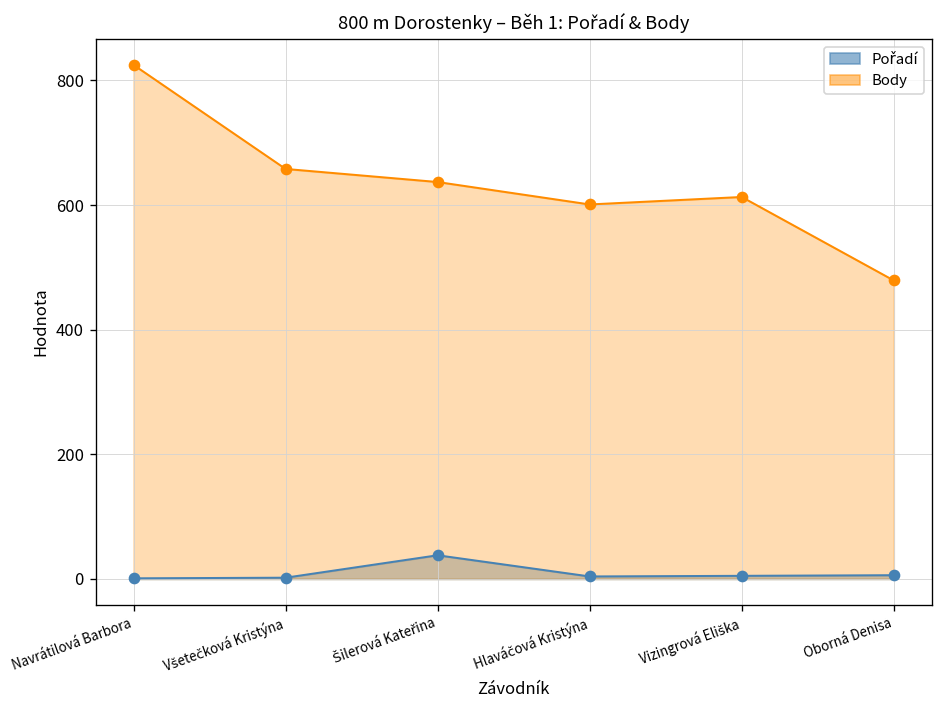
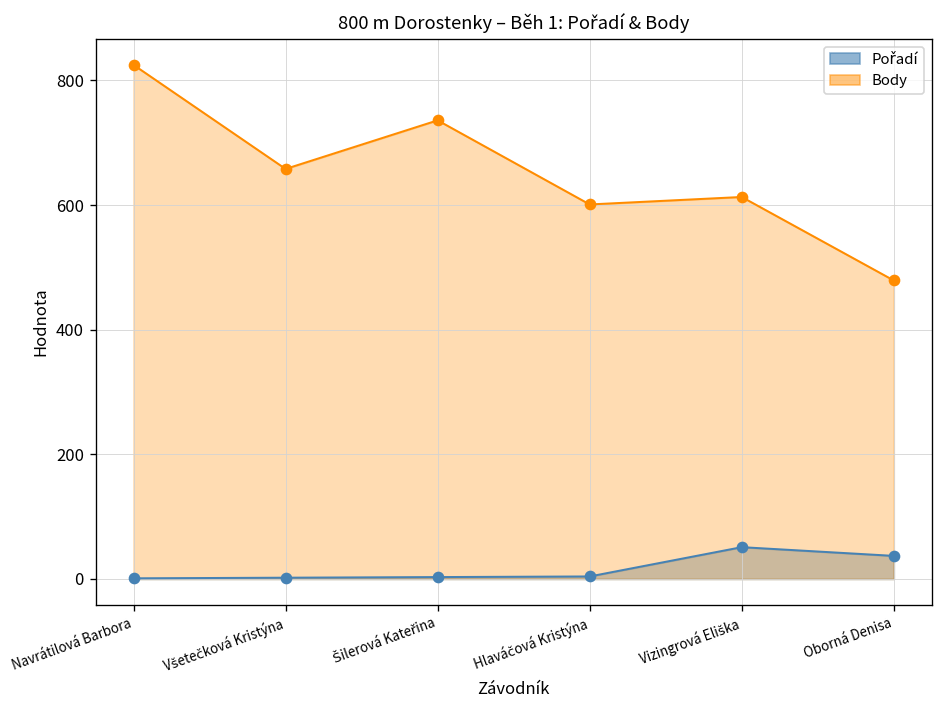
Pořadí, Šilerová Kateřina: 40 -> 0
Body, Šilerová Kateřina: 640 -> 740
Pořadí, Vizingrová Eliška: 10 -> 50
Pořadí, Oborná Denisa: 10 -> 40
